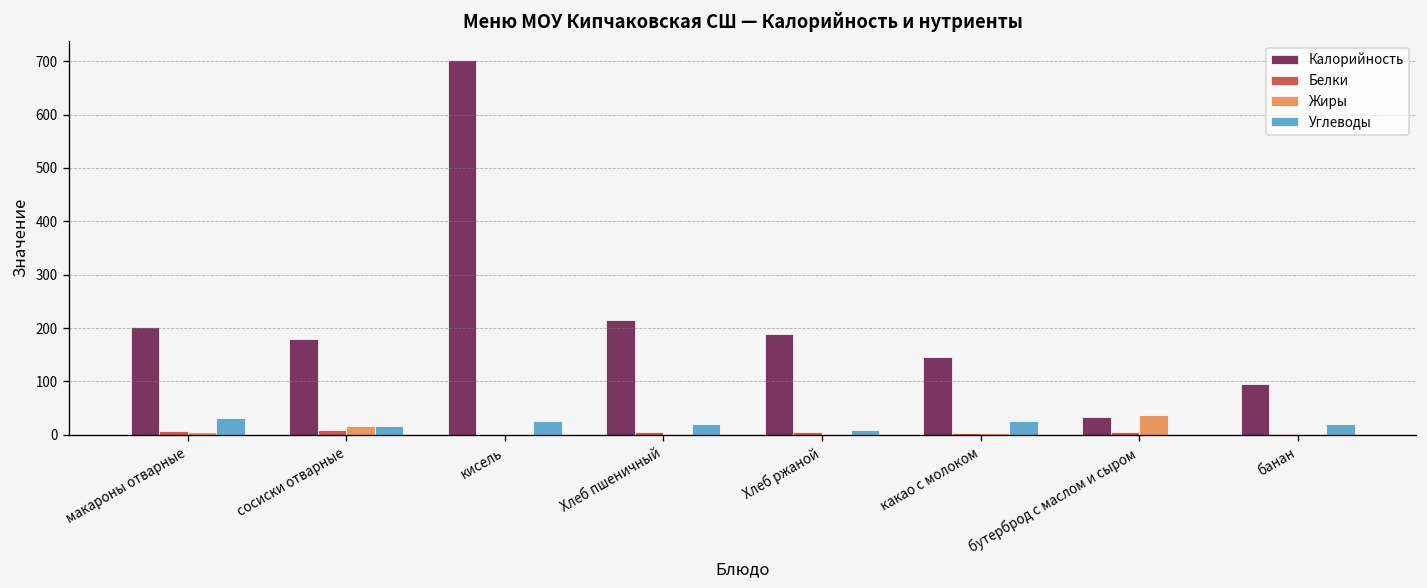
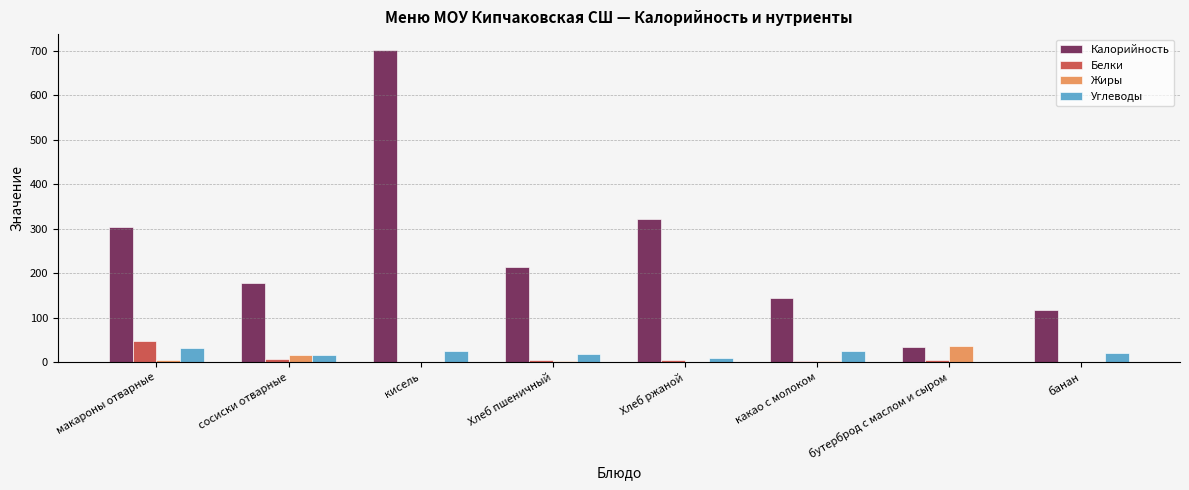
Калорийность, макароны отварные: 200 -> 300
Белки, макароны отварные: 10 -> 50
Калорийность, Хлеб ржаной: 190 -> 320
Калорийность, банан: 100 -> 120
